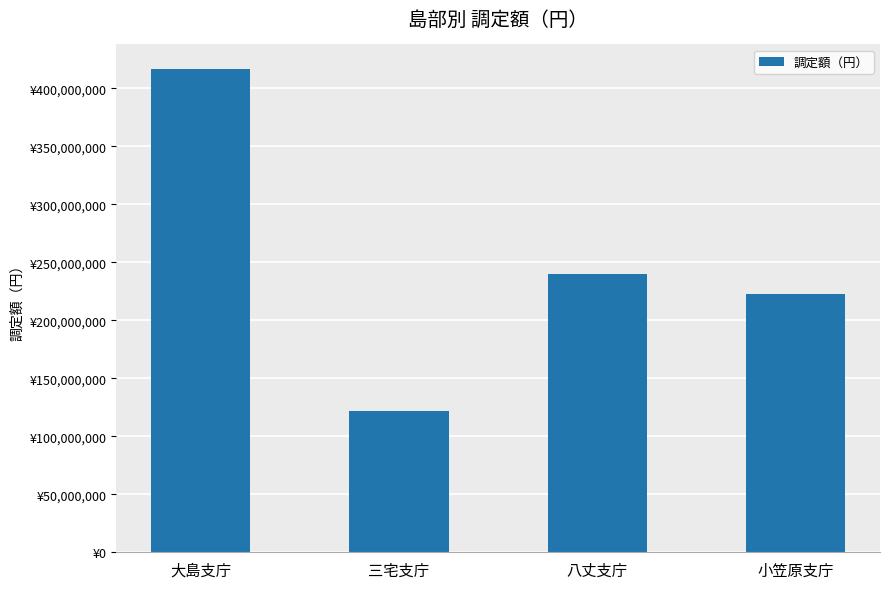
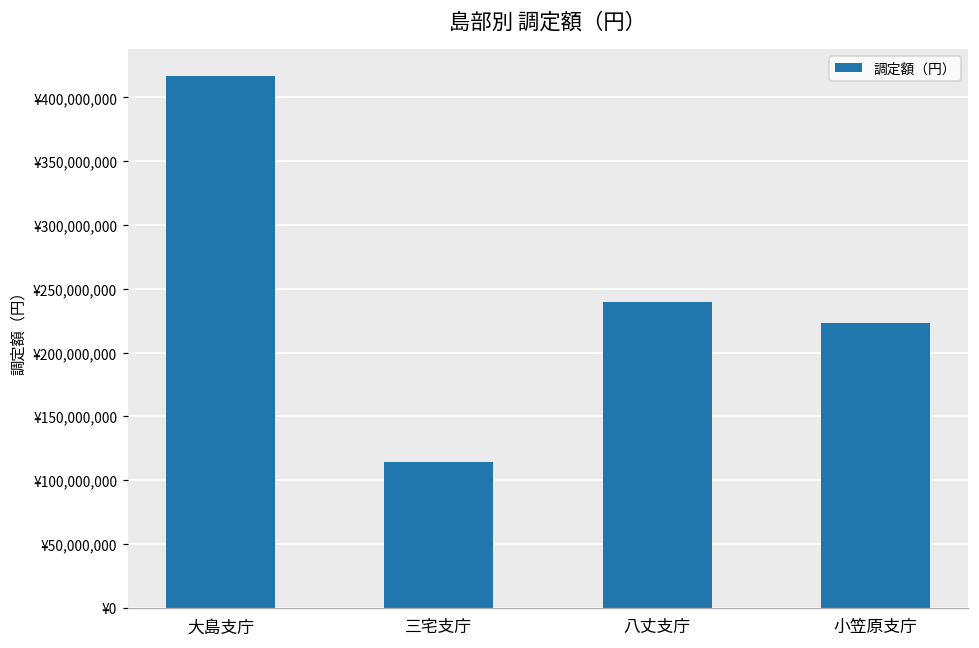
三宅支庁: ¥122,000,000 -> ¥114,000,000
